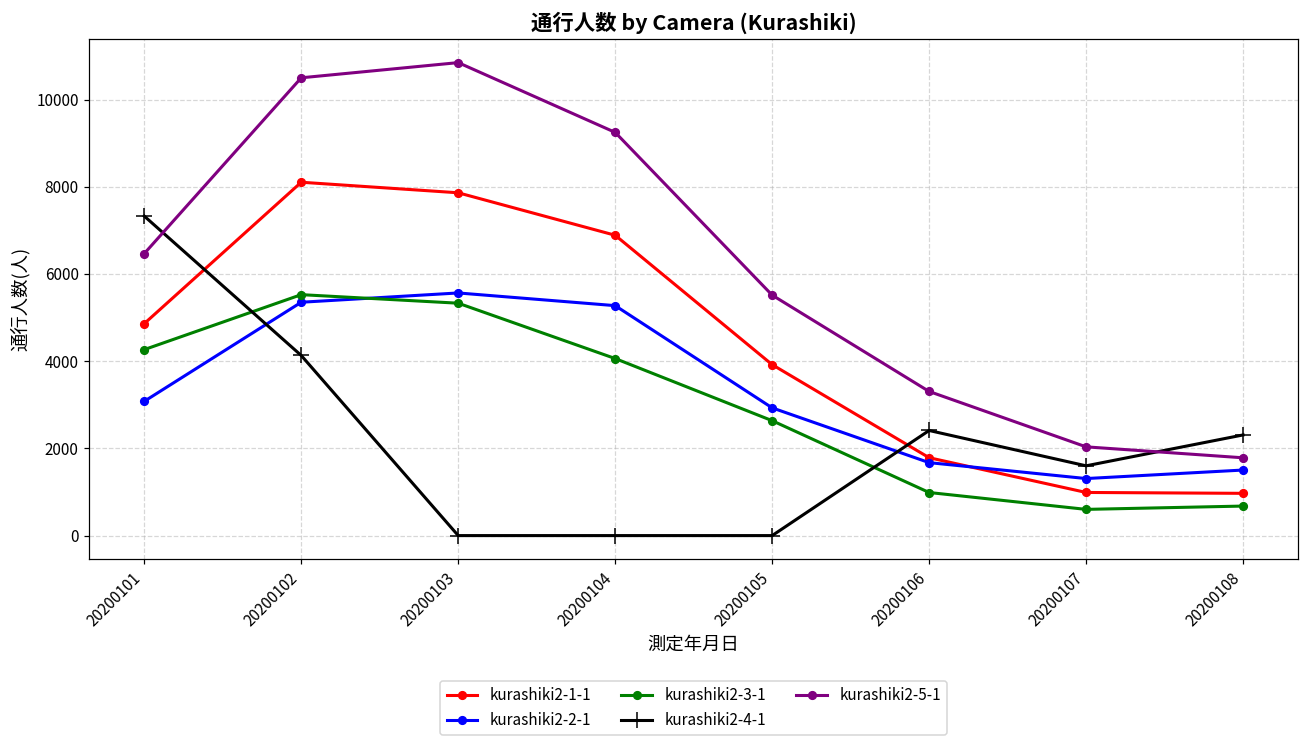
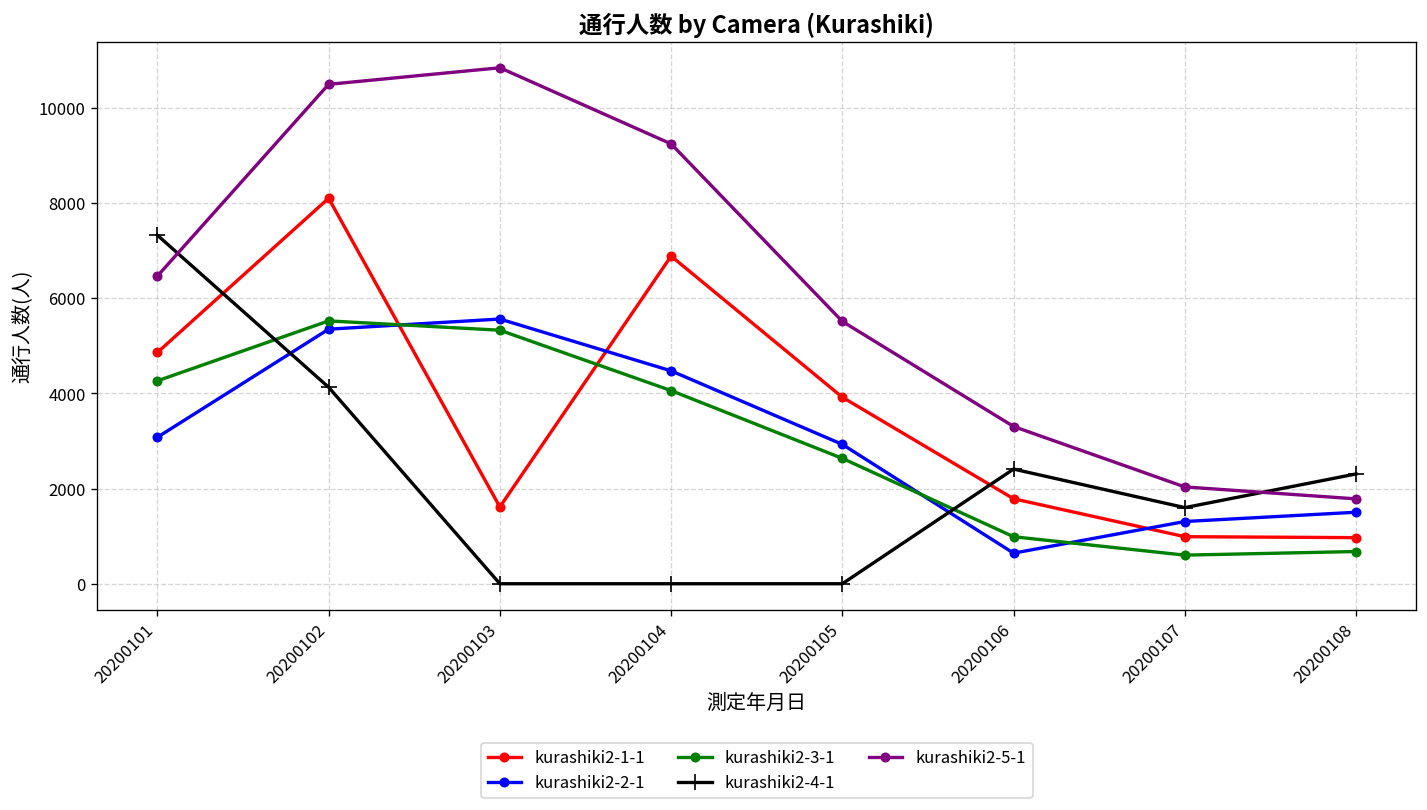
kurashiki2-1-1, 20200103: 7900 -> 1600
kurashiki2-2-1, 20200104: 5300 -> 4500
kurashiki2-2-1, 20200106: 1700 -> 600
